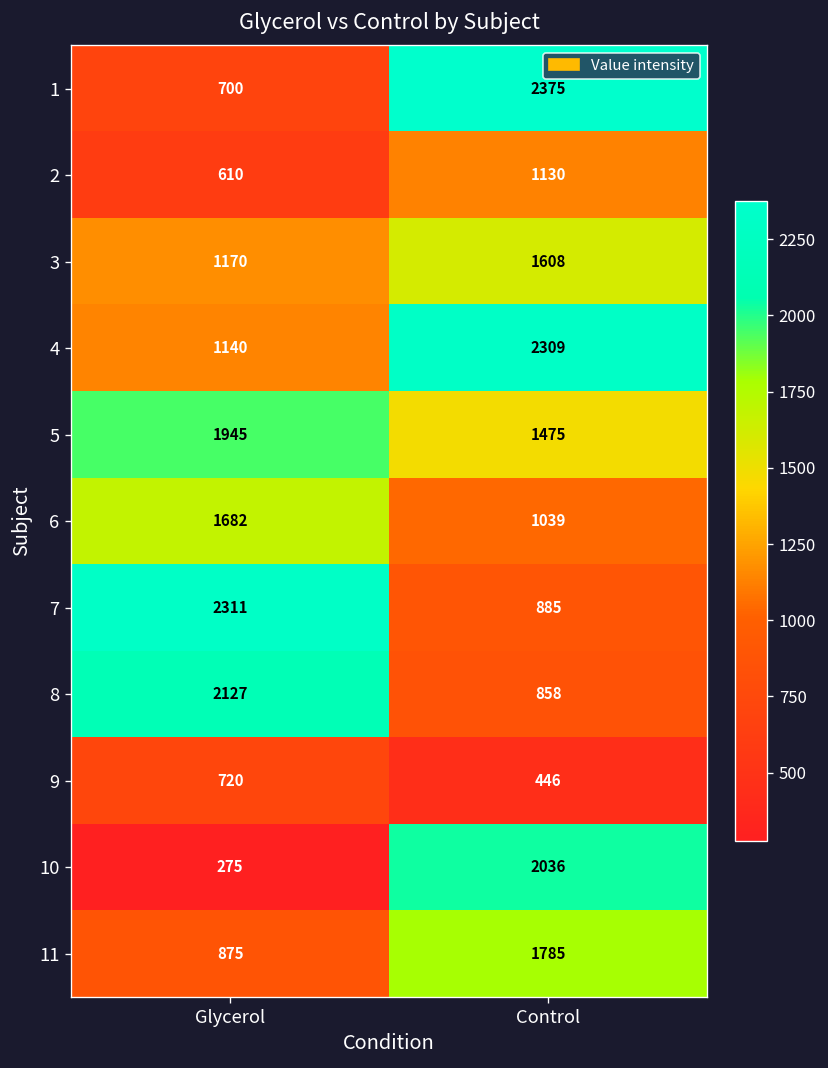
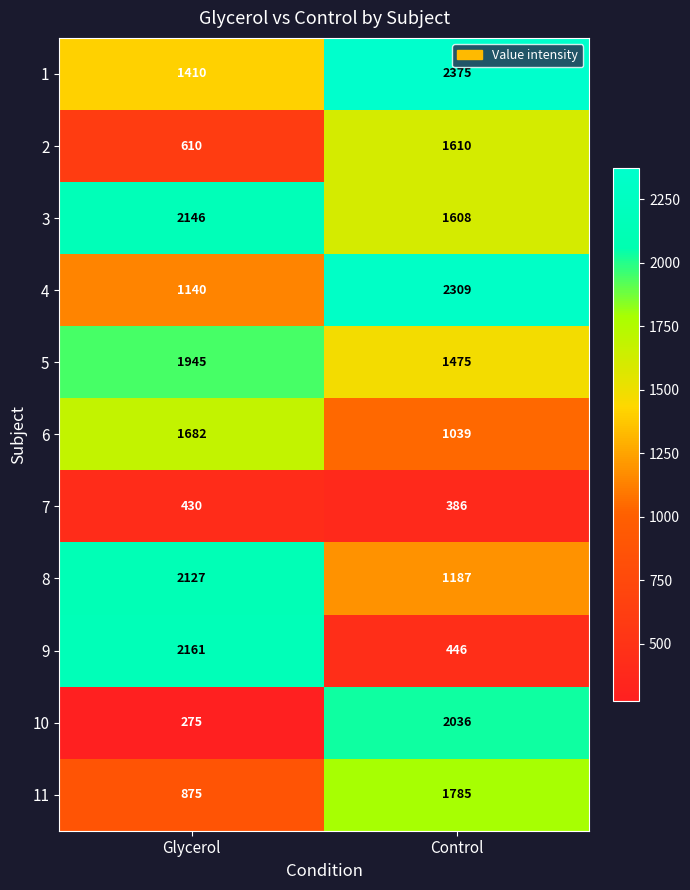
1, Glycerol: 700 -> 1410
2, Control: 1130 -> 1610
3, Glycerol: 1170 -> 2146
7, Glycerol: 2311 -> 430
7, Control: 885 -> 386
8, Control: 858 -> 1187
9, Glycerol: 720 -> 2161
